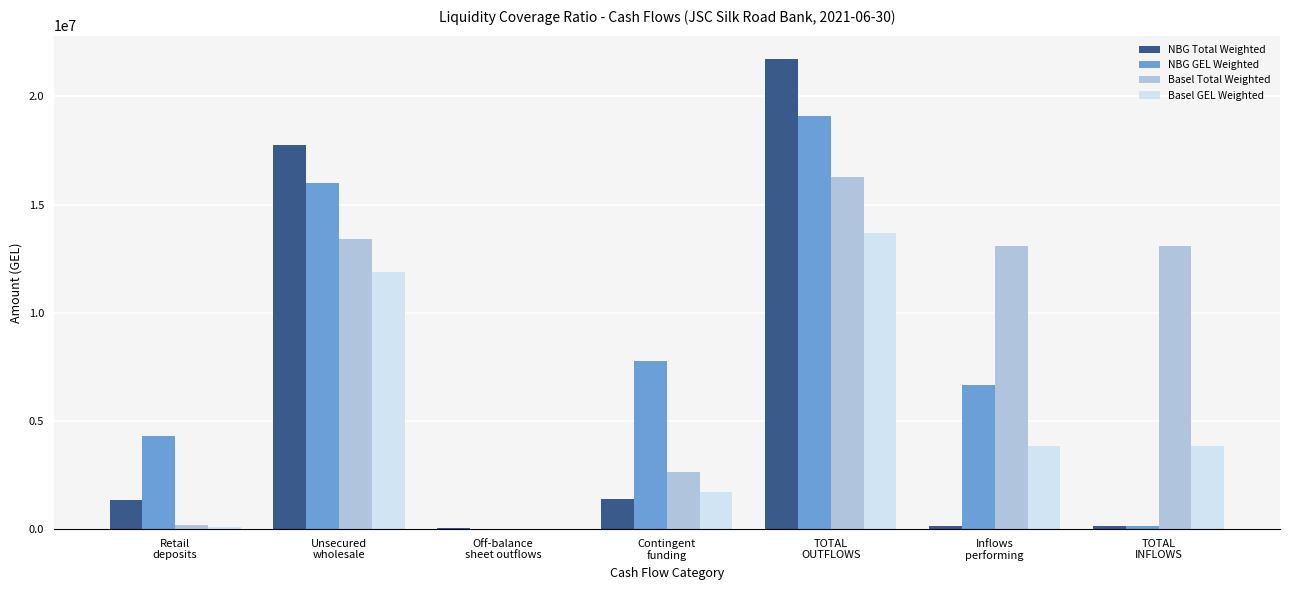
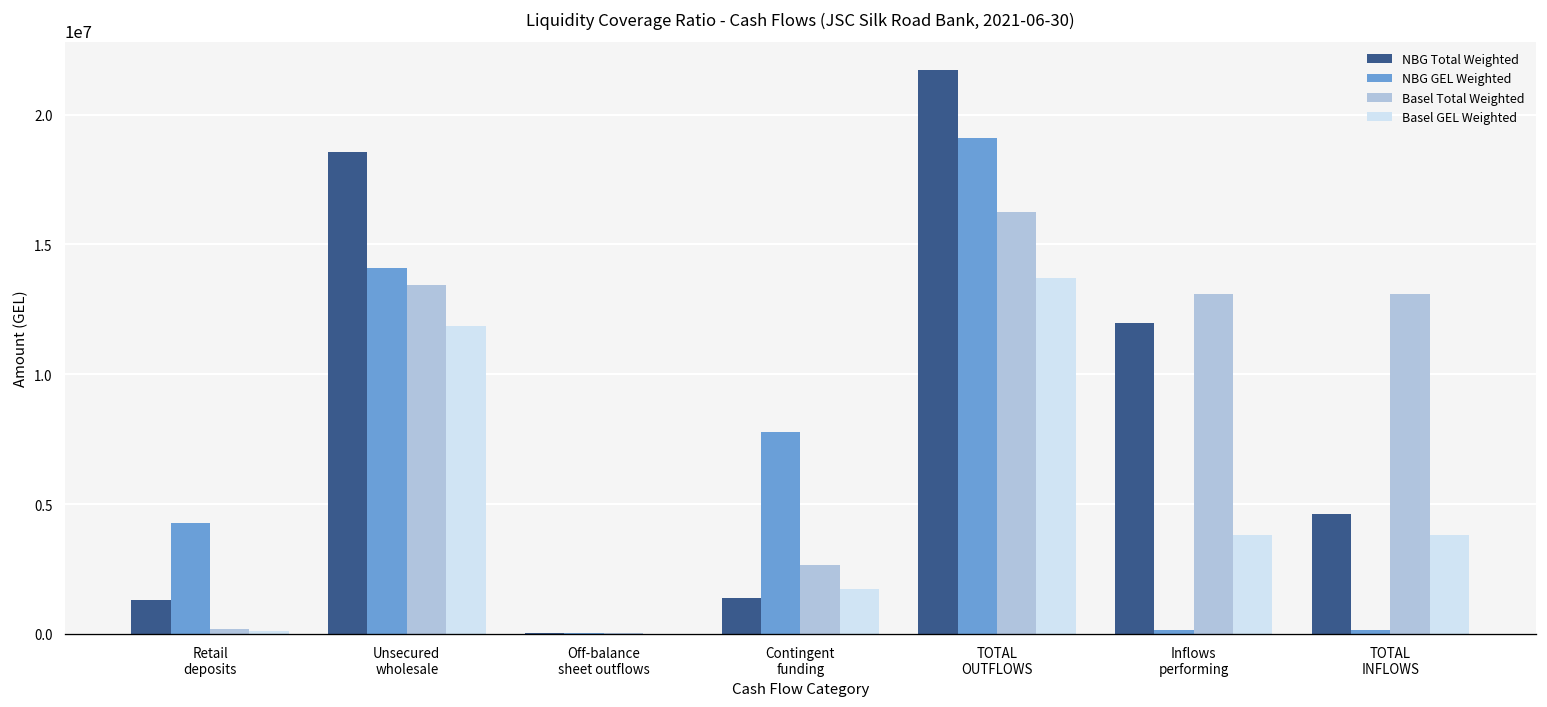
NBG Total Weighted, Unsecured wholesale: 17700000 -> 18600000
NBG GEL Weighted, Unsecured wholesale: 16000000 -> 14100000
NBG Total Weighted, Inflows performing: 200000 -> 12000000
NBG GEL Weighted, Inflows performing: 6700000 -> 100000
NBG Total Weighted, TOTAL INFLOWS: 200000 -> 4600000
